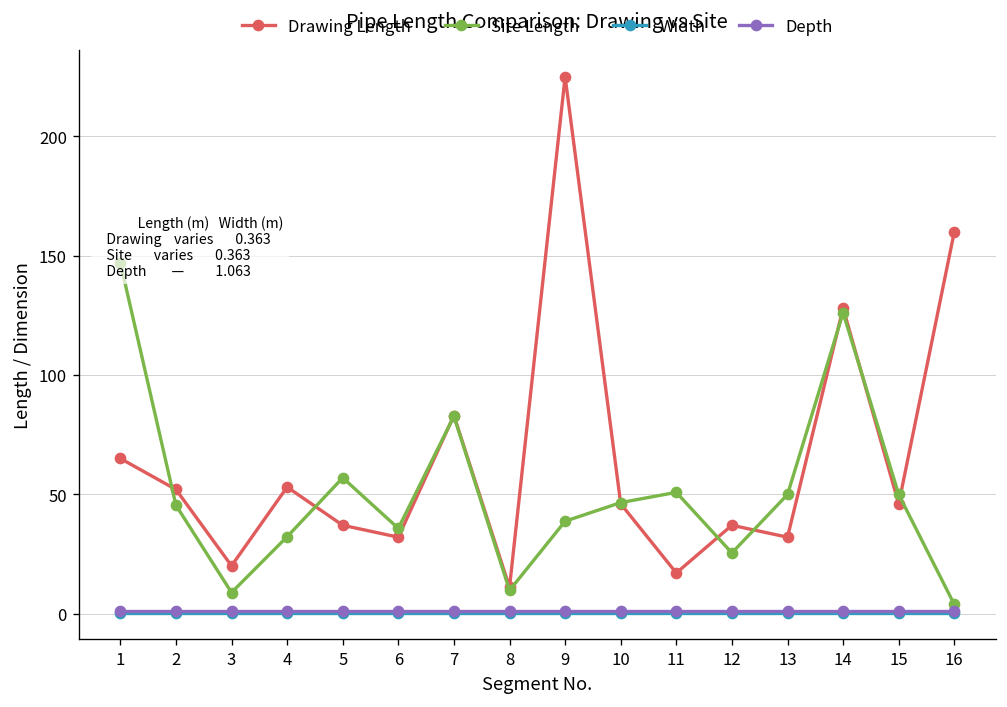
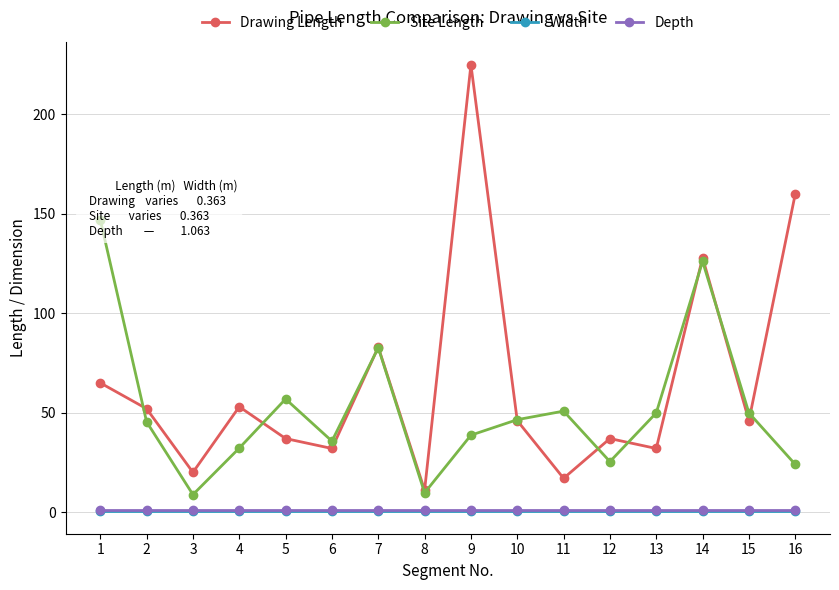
Site Length, 16: 4 -> 24
